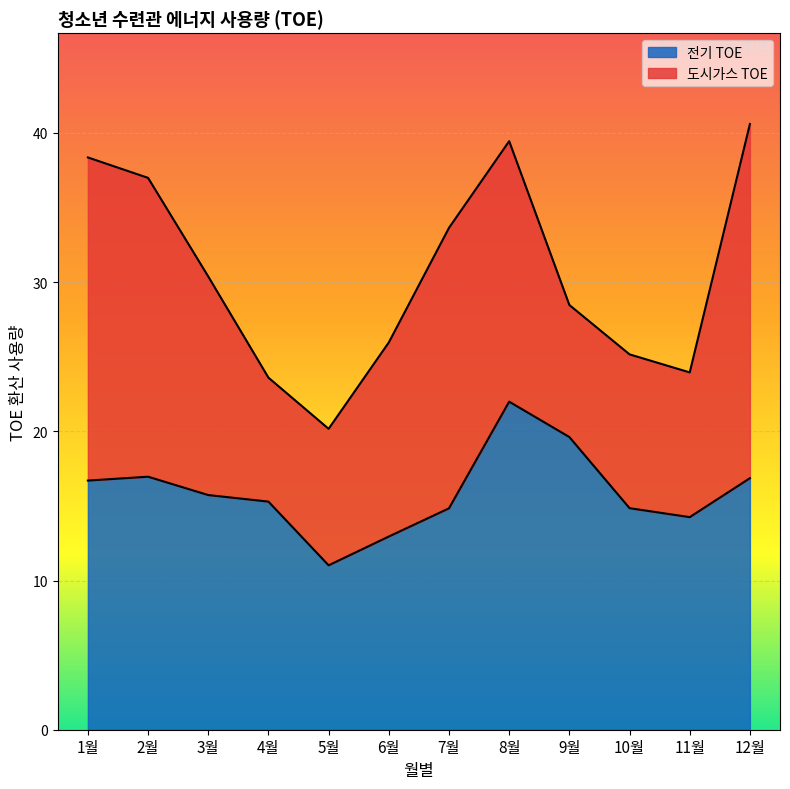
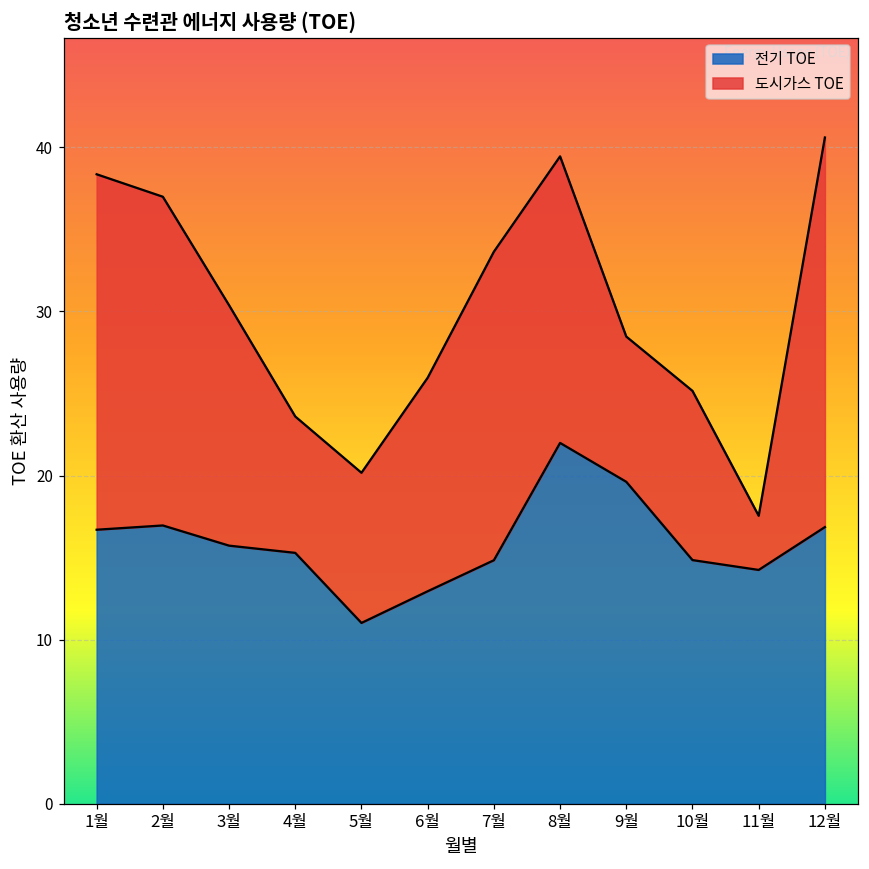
도시가스 TOE, 11월: 9.7 -> 3.3
